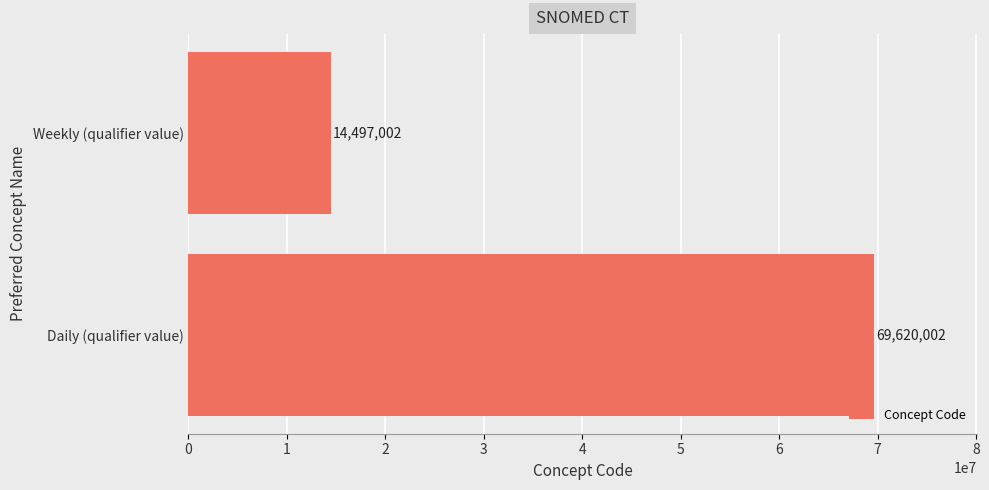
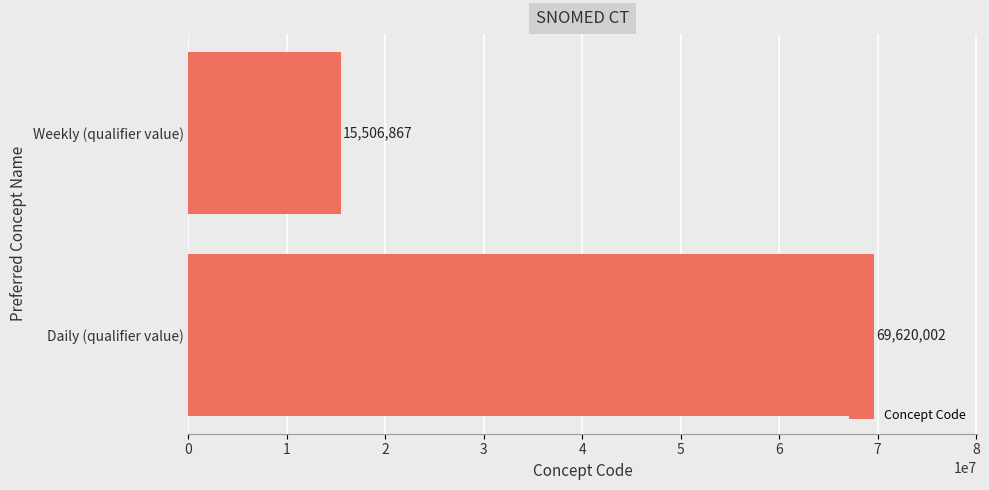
Weekly (qualifier value): 14,497,002 -> 15,506,867
